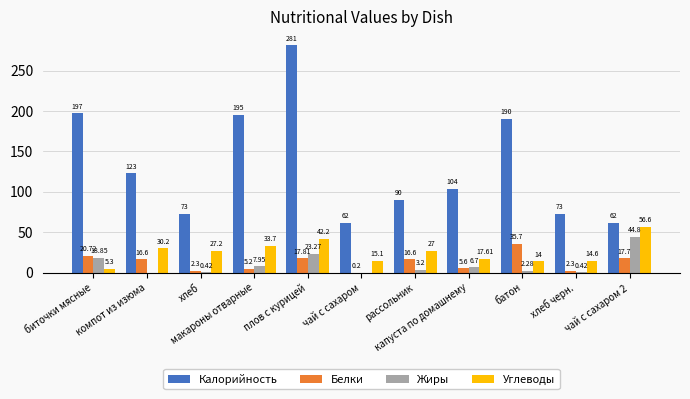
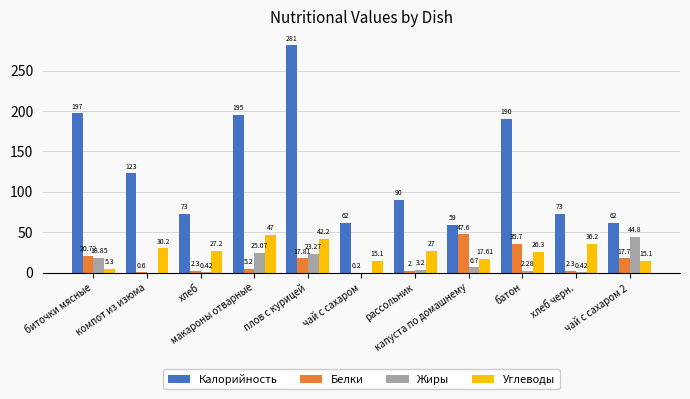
Белки, компот из изюма: 16.6 -> 0.6
Жиры, макароны отварные: 7.95 -> 25.07
Углеводы, макароны отварные: 33.7 -> 47
Белки, рассольник: 16.6 -> 2
Калорийность, капуста по домашнему: 104 -> 59
Белки, капуста по домашнему: 5.6 -> 47.6
Углеводы, батон: 14 -> 26.3
Углеводы, хлеб черн.: 14.6 -> 36.2
Углеводы, чай с сахаром 2: 56.6 -> 15.1
